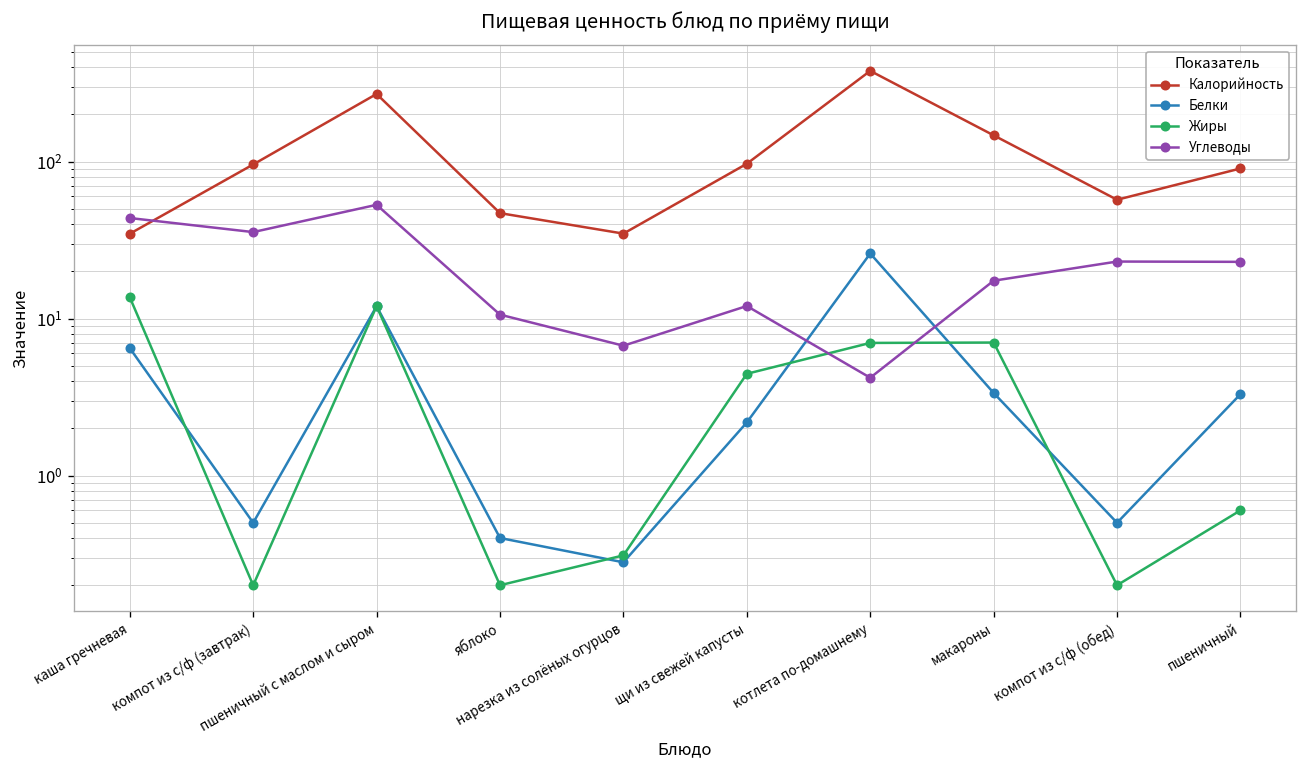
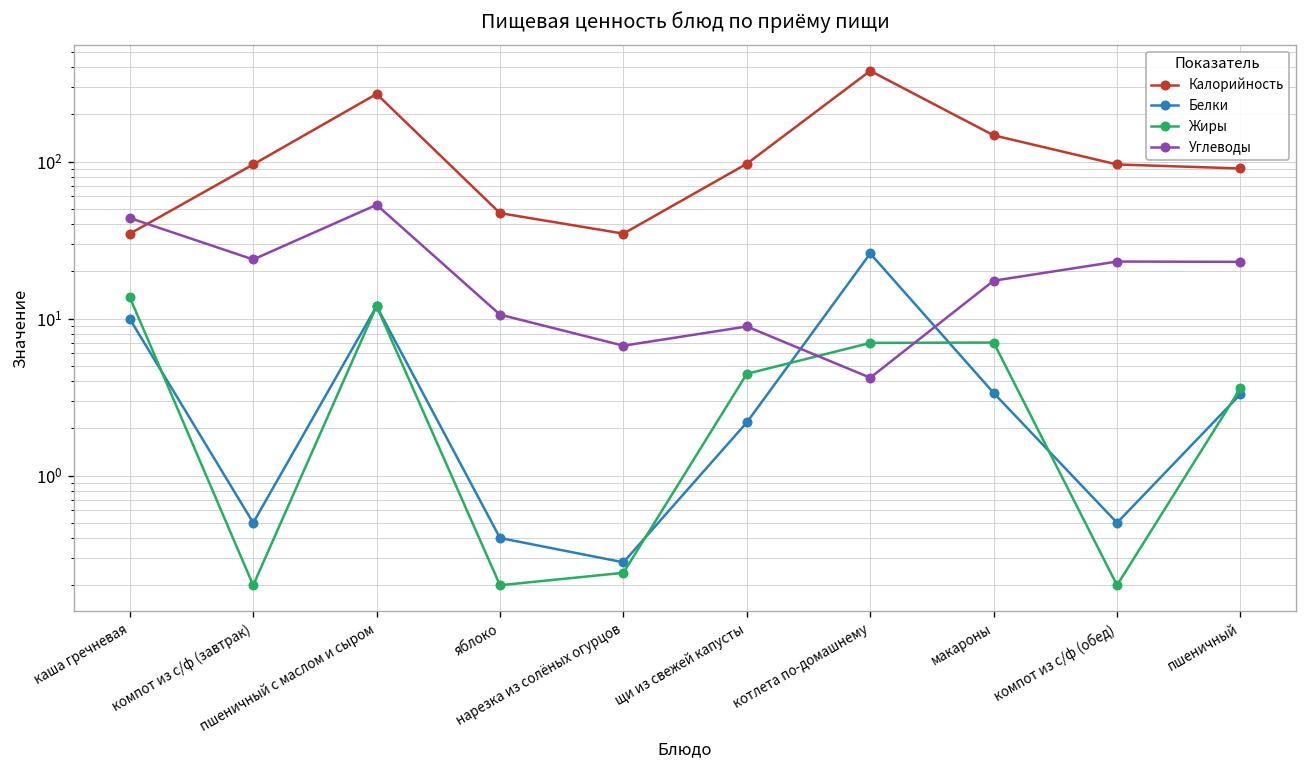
Белки, каша гречневая: 6 -> 10
Углеводы, компот из с/ф (завтрак): 36 -> 24
Жиры, нарезка из солёных огурцов: 0.31 -> 0.24
Углеводы, щи из свежей капусты: 12 -> 9
Калорийность, компот из с/ф (обед): 60 -> 100
Жиры, пшеничный: 0.6 -> 3.6
